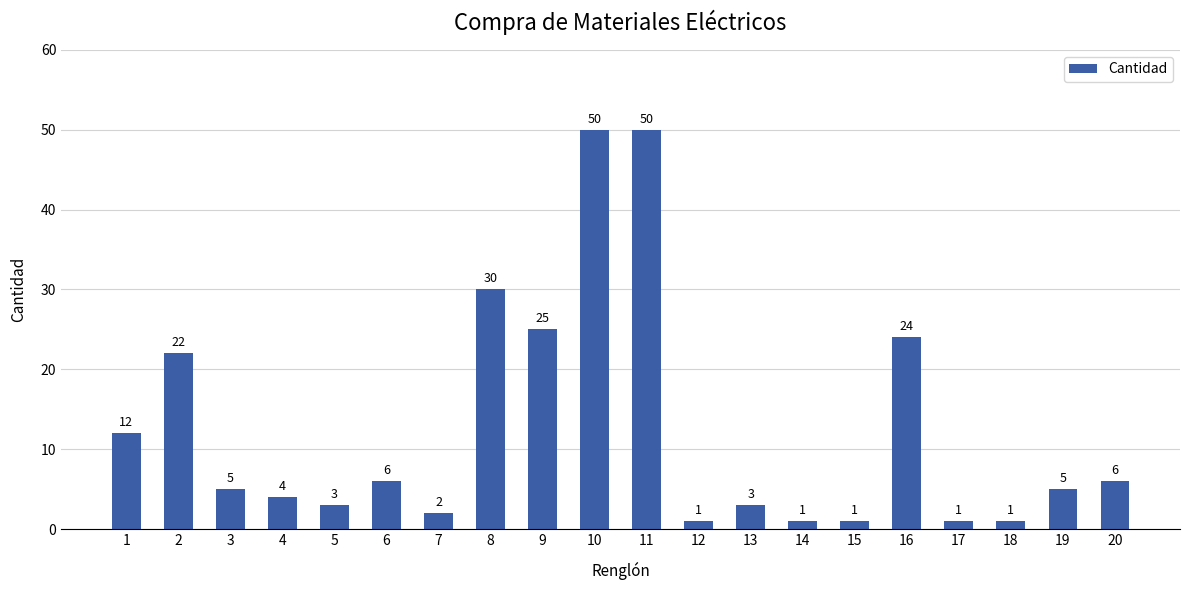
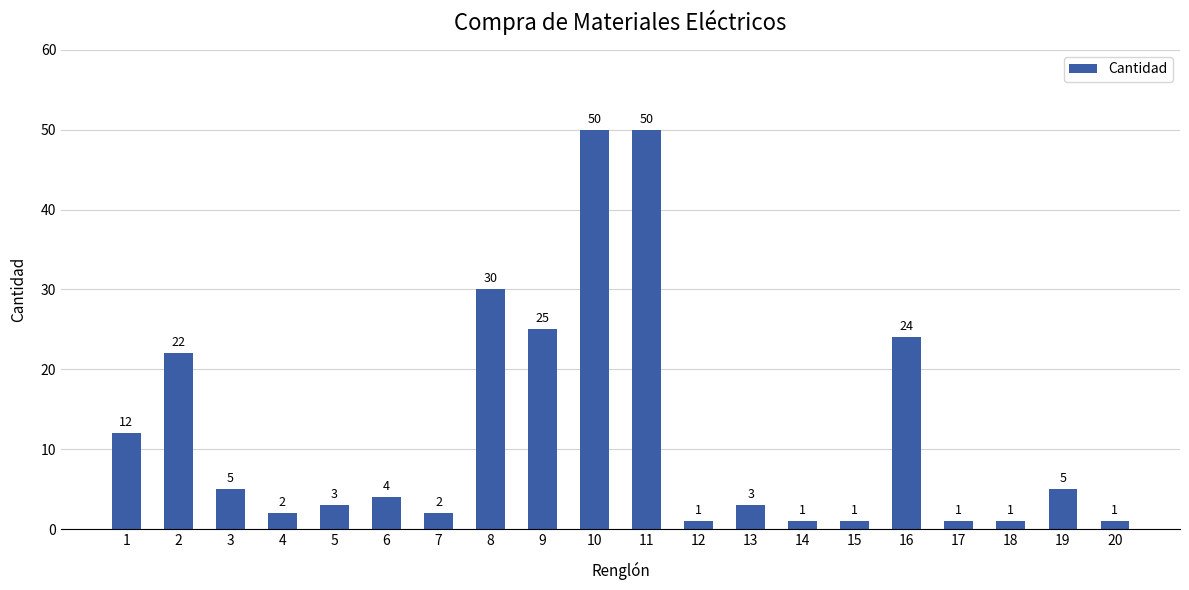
4: 4 -> 2
6: 6 -> 4
20: 6 -> 1
